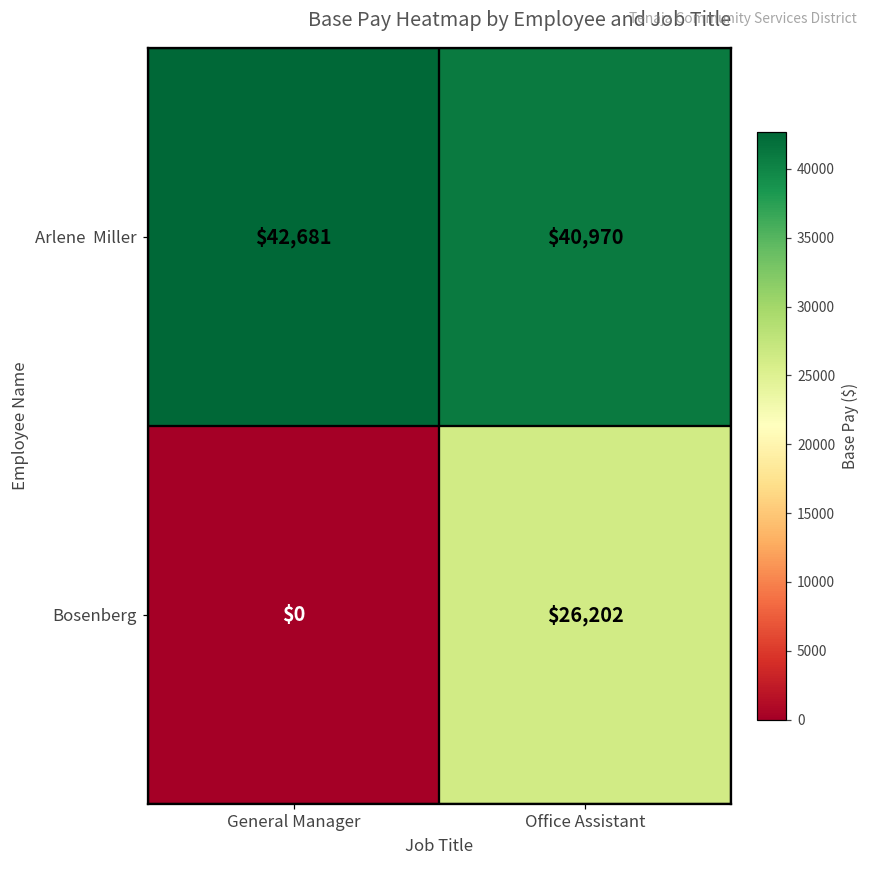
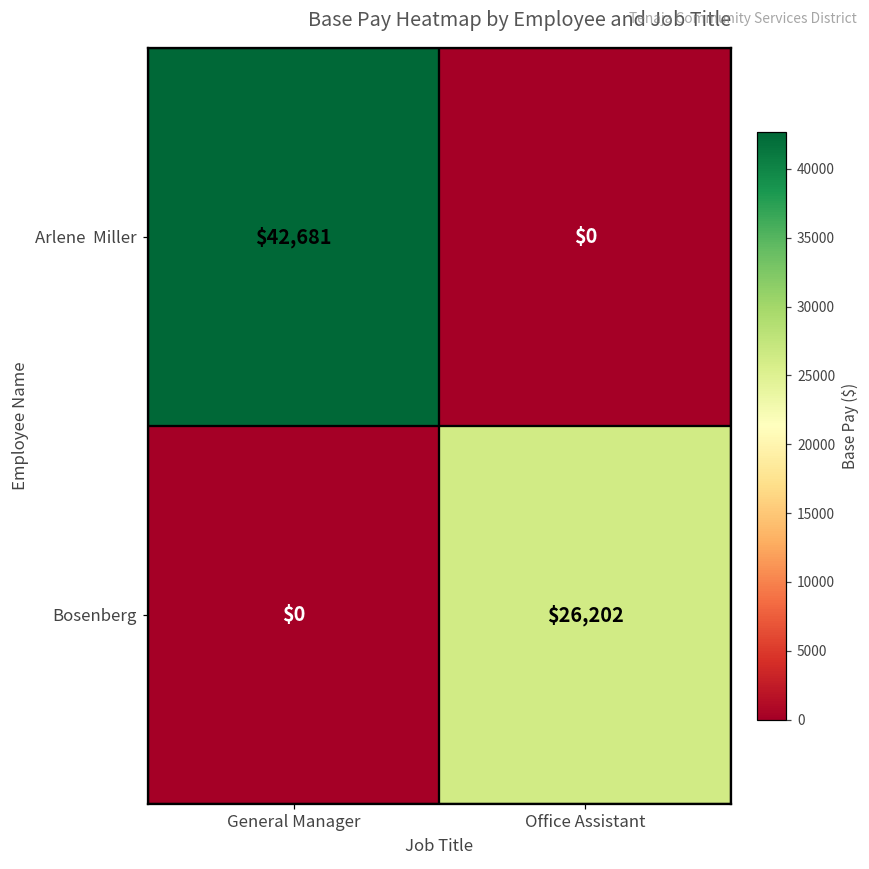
Arlene Miller, Office Assistant: $40,970 -> $0
